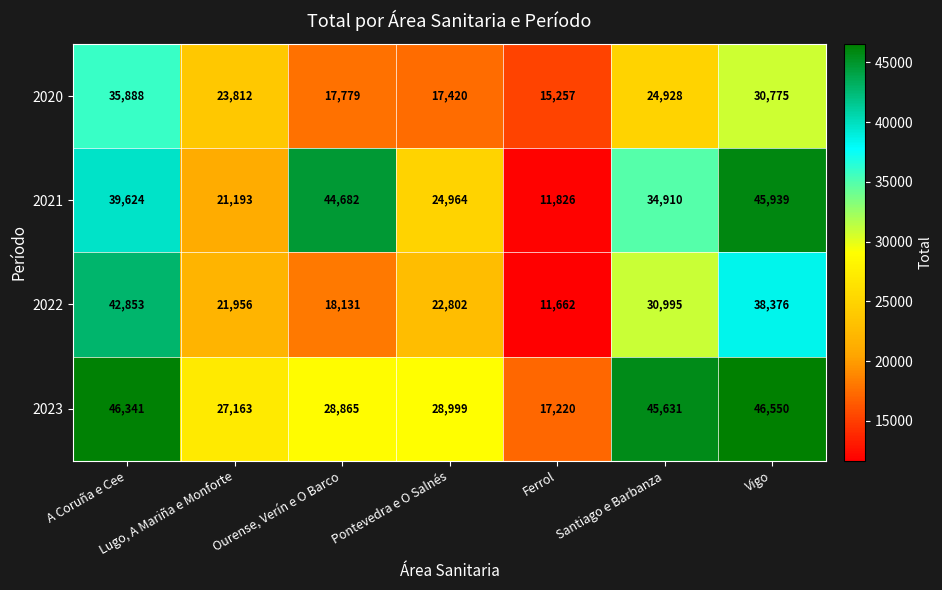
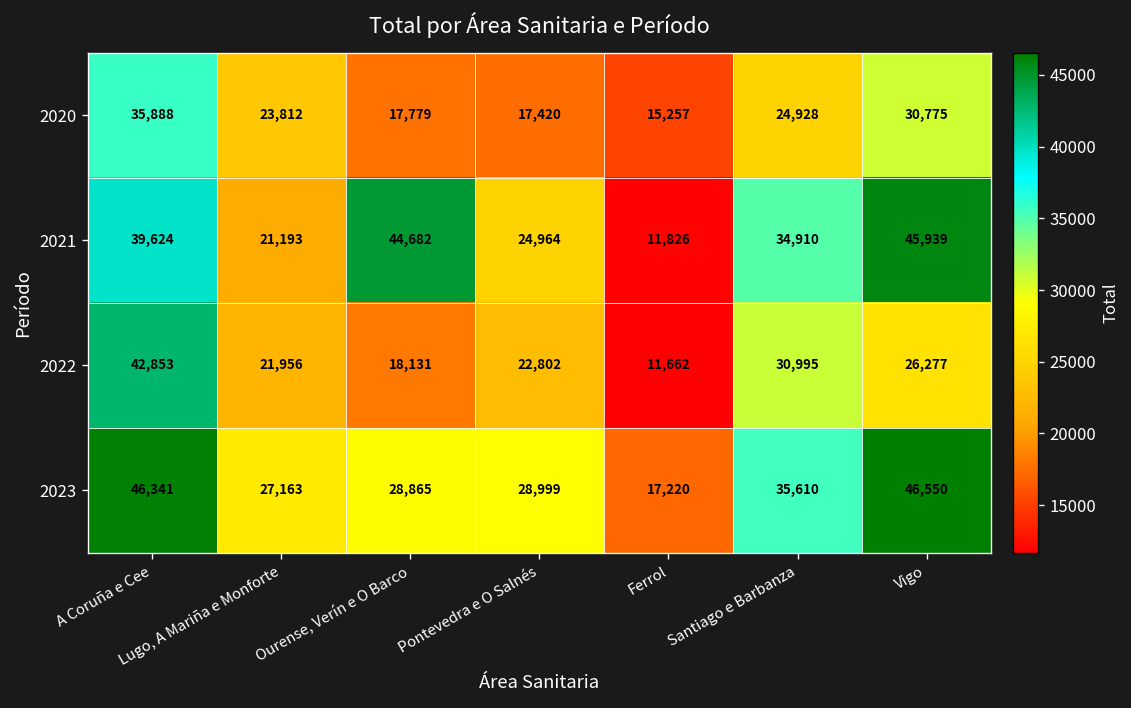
2022, Vigo: 38,376 -> 26,277
2023, Santiago e Barbanza: 45,631 -> 35,610
